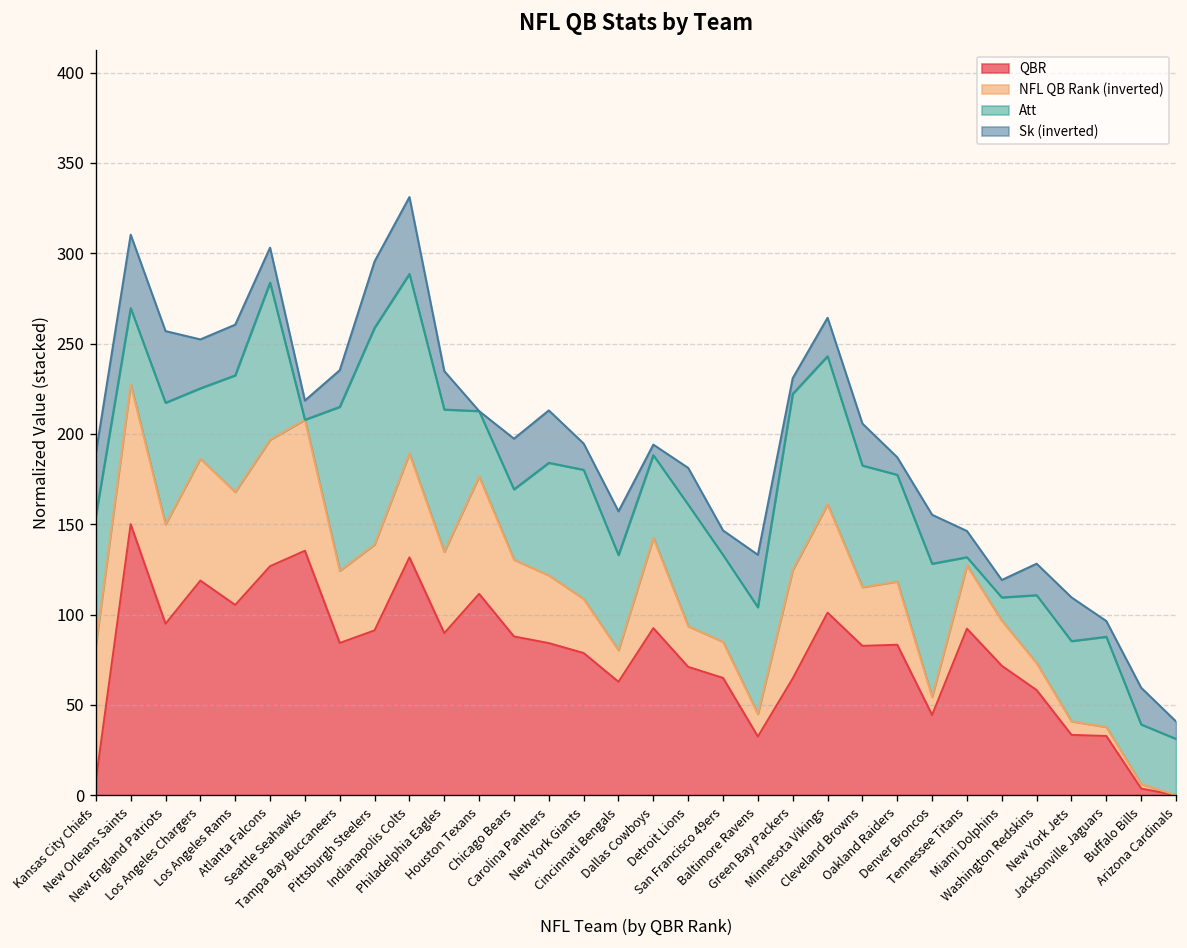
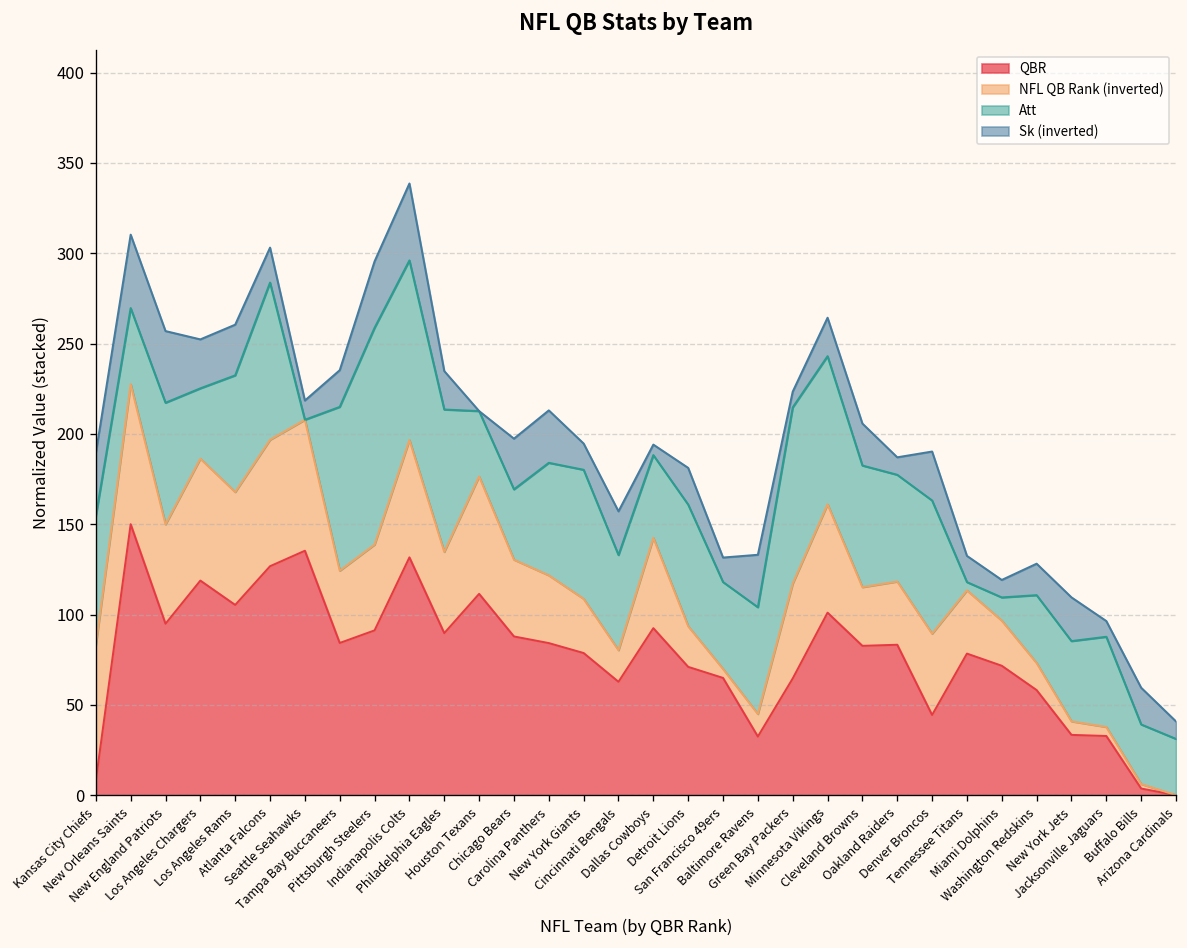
NFL QB Rank (inverted), Indianapolis Colts: 58 -> 65
NFL QB Rank (inverted), San Francisco 49ers: 20 -> 5
NFL QB Rank (inverted), Green Bay Packers: 60 -> 53
NFL QB Rank (inverted), Denver Broncos: 10 -> 45
QBR, Tennessee Titans: 92 -> 78
